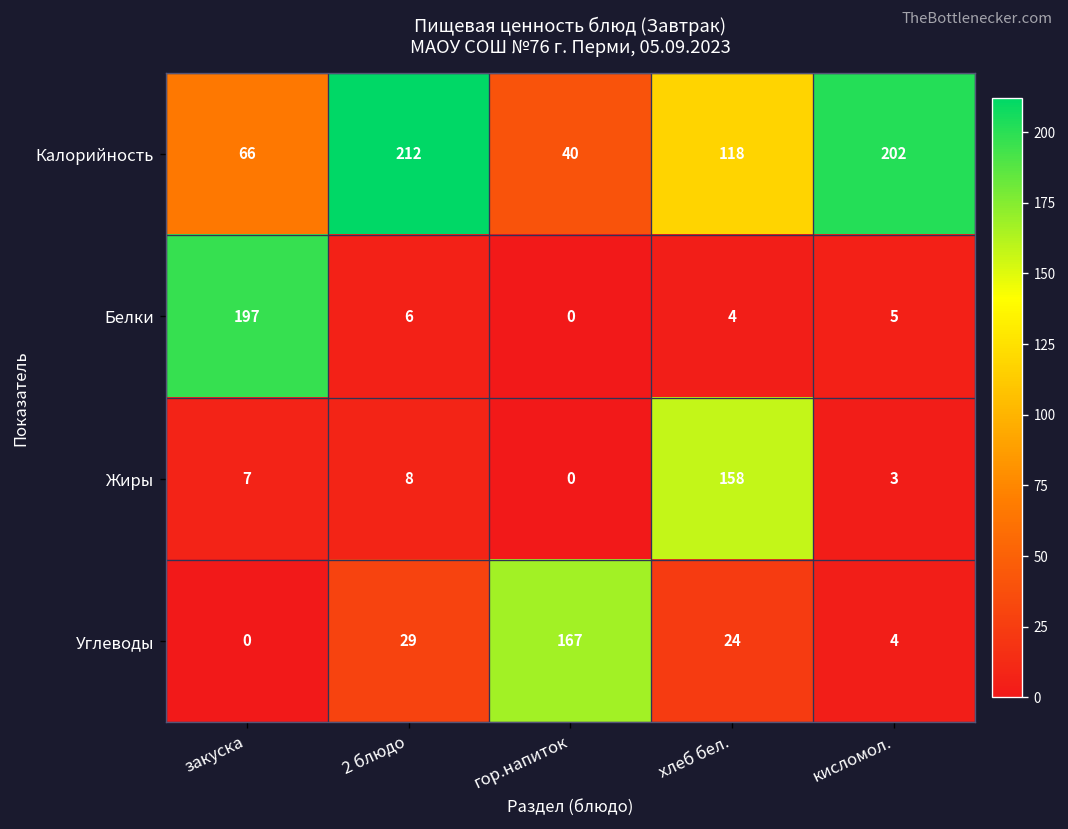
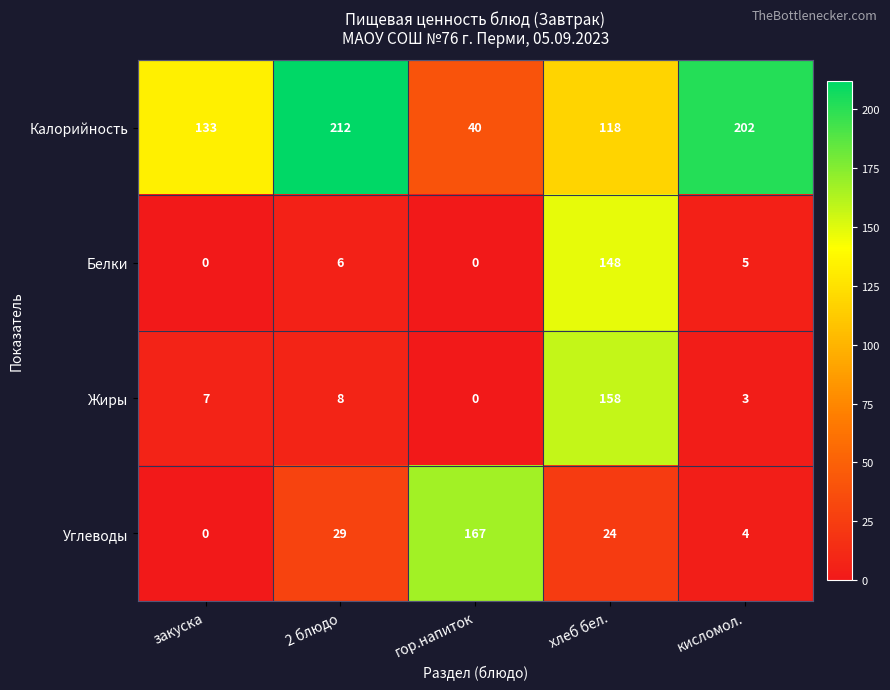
Калорийность, закуска: 66 -> 133
Белки, закуска: 197 -> 0
Белки, хлеб бел.: 4 -> 148
